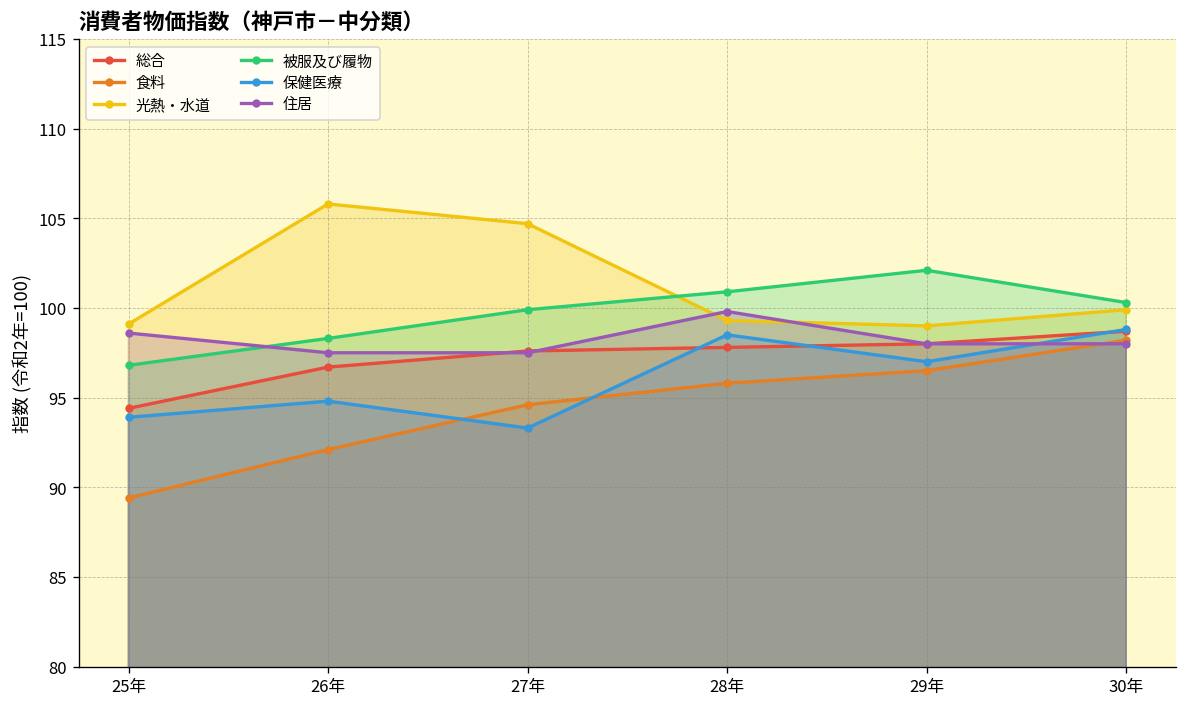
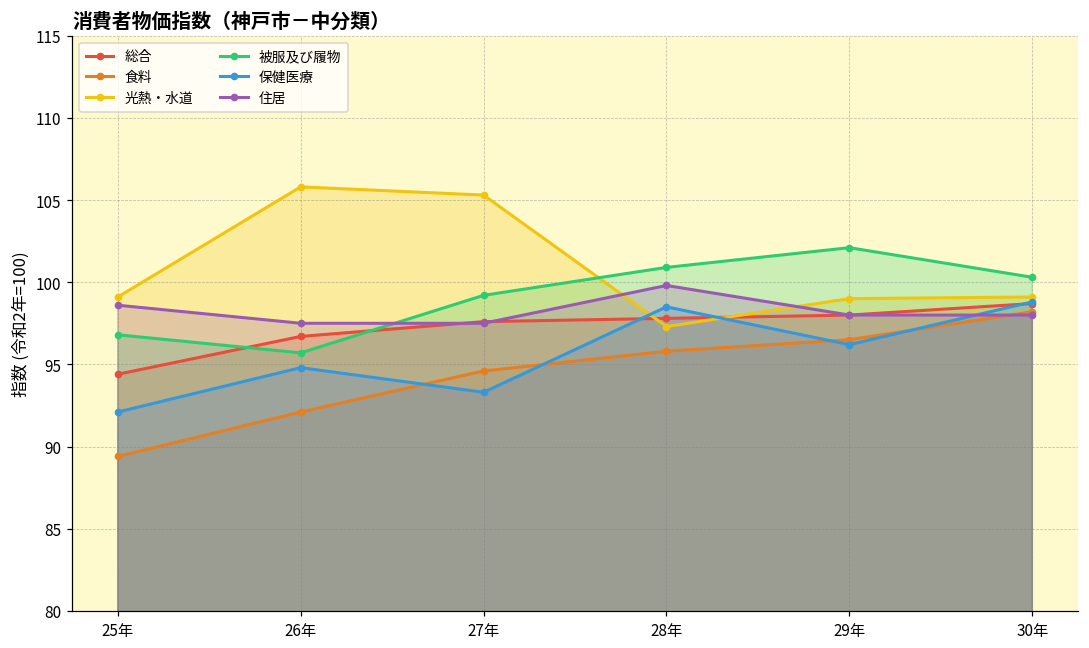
保健医療, 25年: 93.9 -> 92.1
被服及び履物, 26年: 98.3 -> 95.7
光熱・水道, 27年: 104.7 -> 105.3
被服及び履物, 27年: 99.9 -> 99.2
光熱・水道, 28年: 99.3 -> 97.3
保健医療, 29年: 97.0 -> 96.2
光熱・水道, 30年: 99.9 -> 99.1
